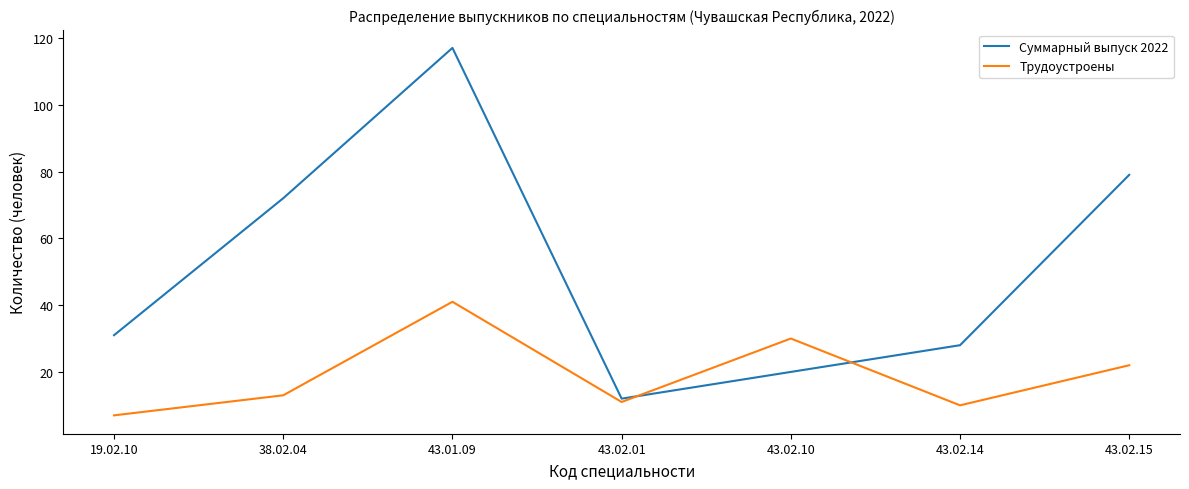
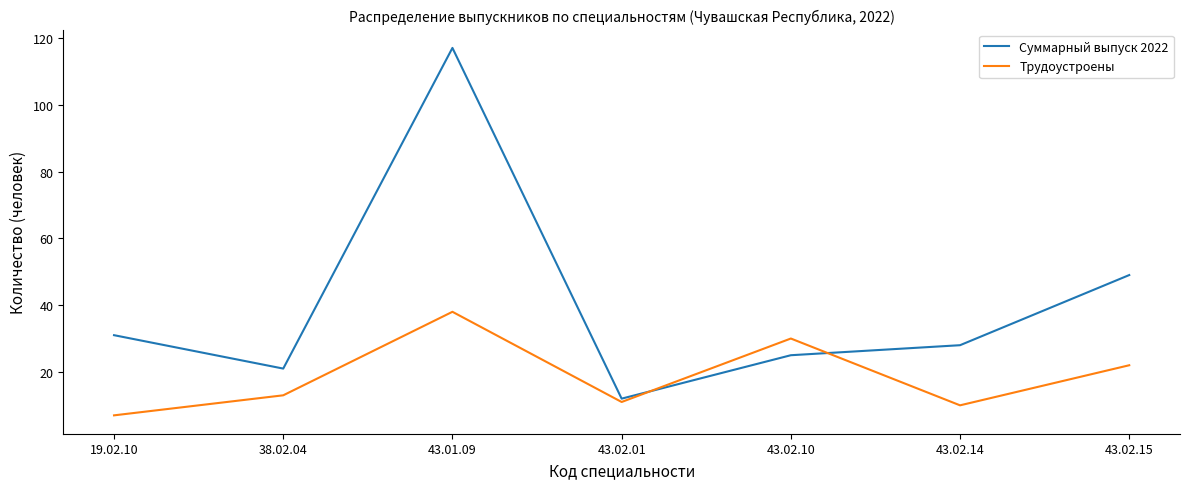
Суммарный выпуск 2022, 38.02.04: 72 -> 21
Трудоустроены, 43.01.09: 41 -> 38
Суммарный выпуск 2022, 43.02.10: 20 -> 25
Суммарный выпуск 2022, 43.02.15: 79 -> 49
